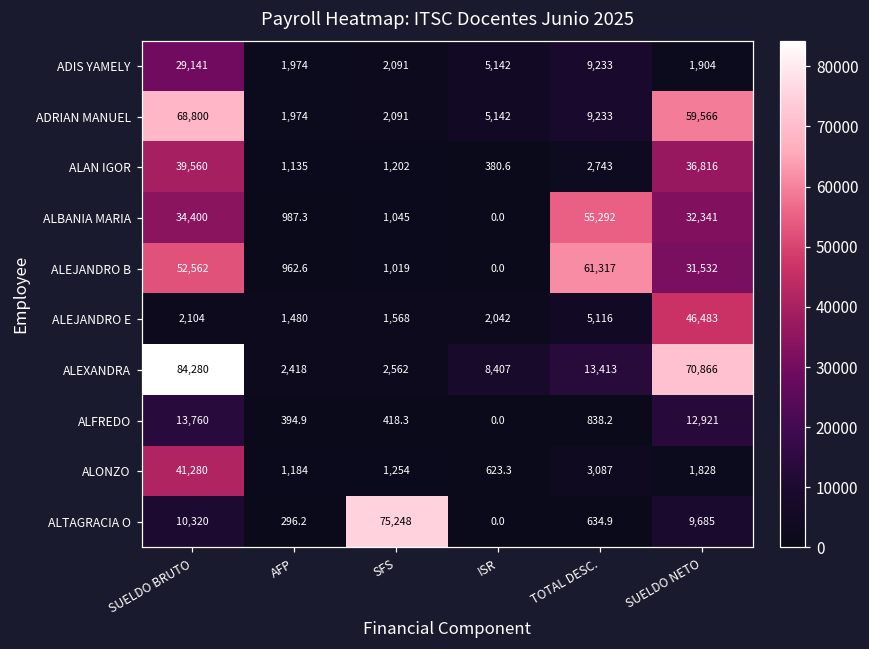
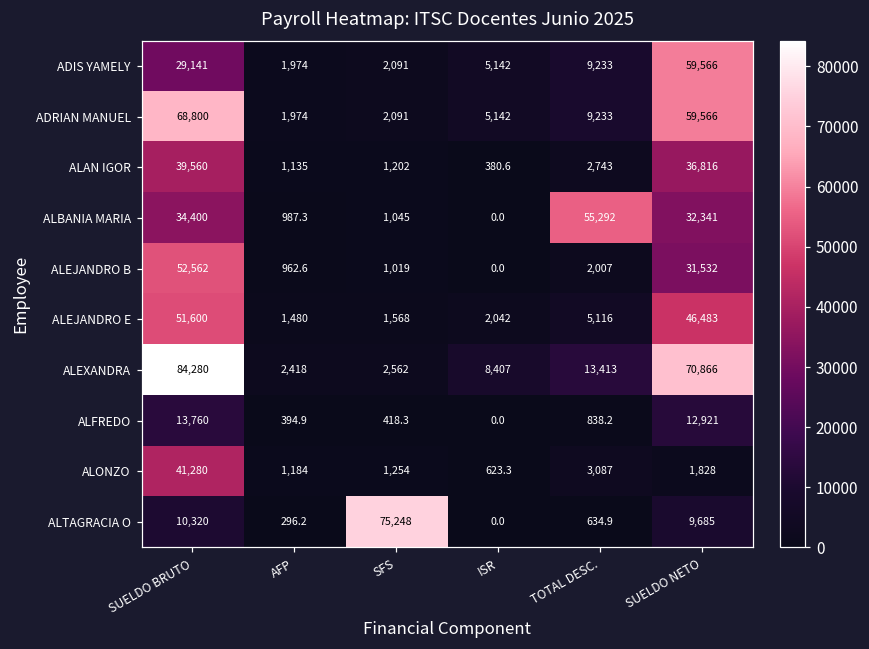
ADIS YAMELY, SUELDO NETO: 1,904 -> 59,566
ALEJANDRO B, TOTAL DESC.: 61,317 -> 2,007
ALEJANDRO E, SUELDO BRUTO: 2,104 -> 51,600
